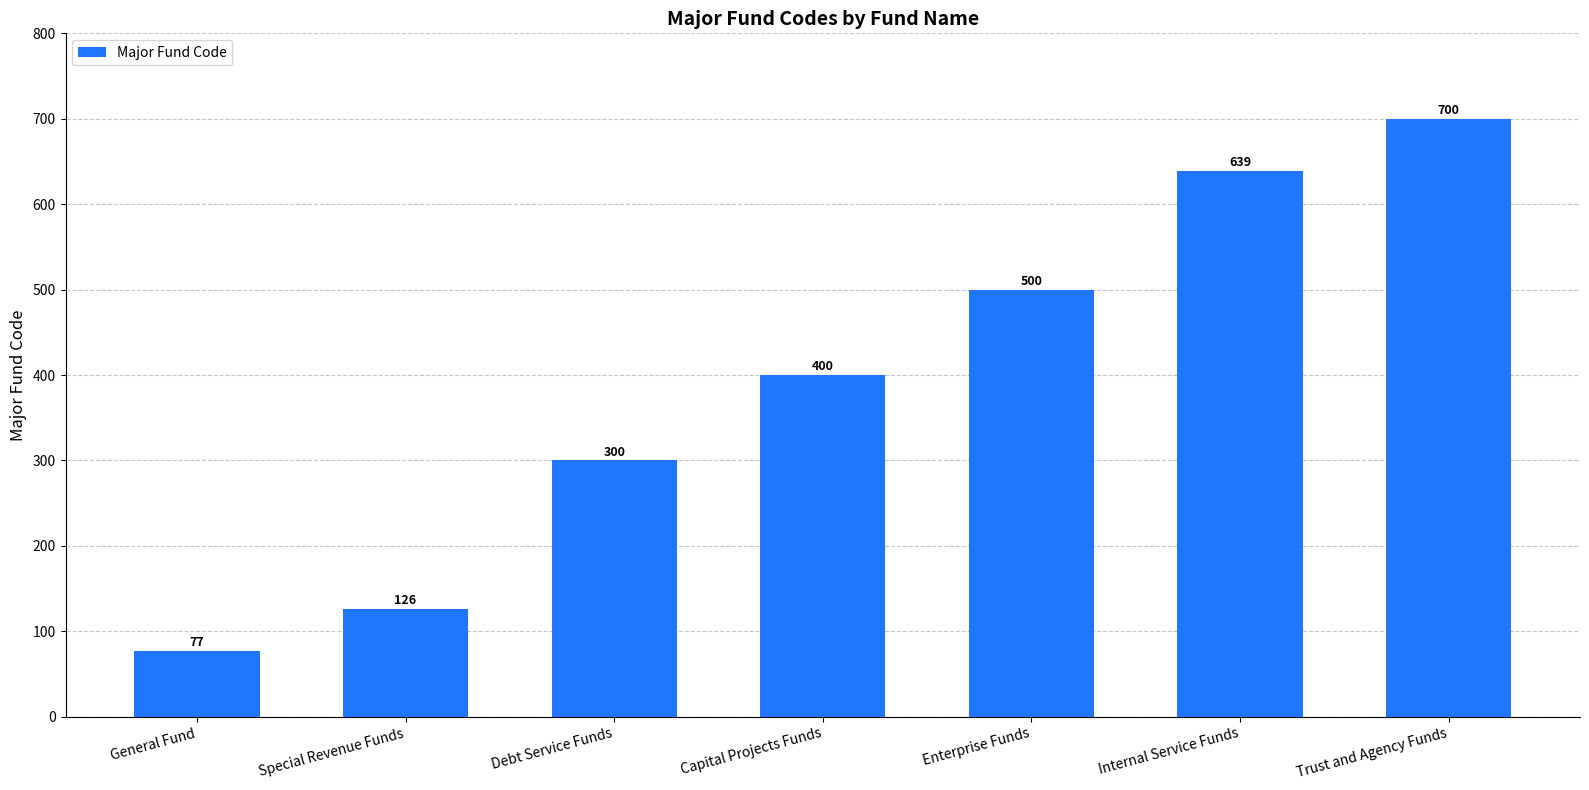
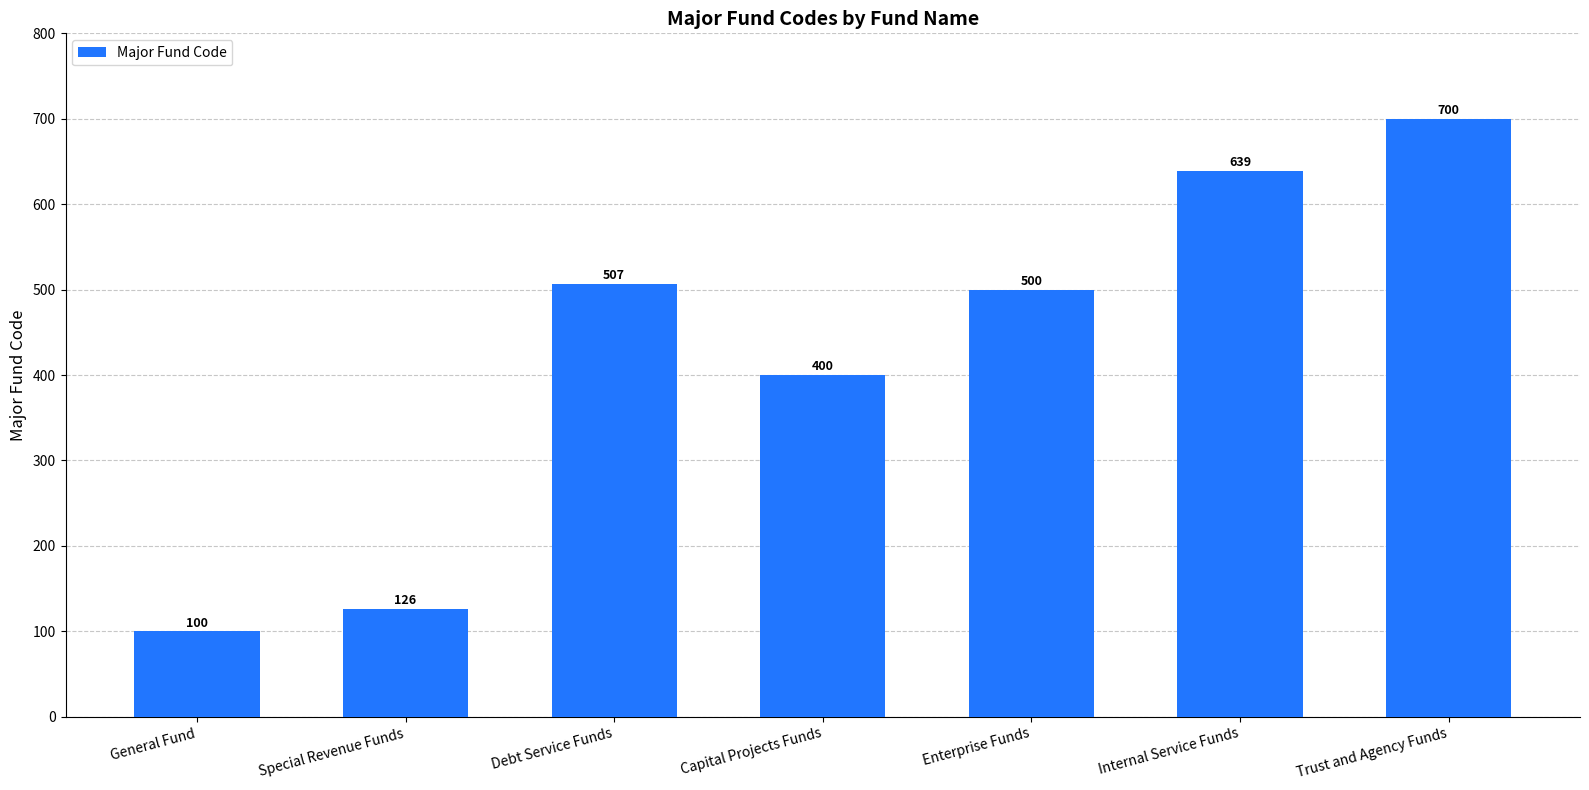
General Fund: 77 -> 100
Debt Service Funds: 300 -> 507
